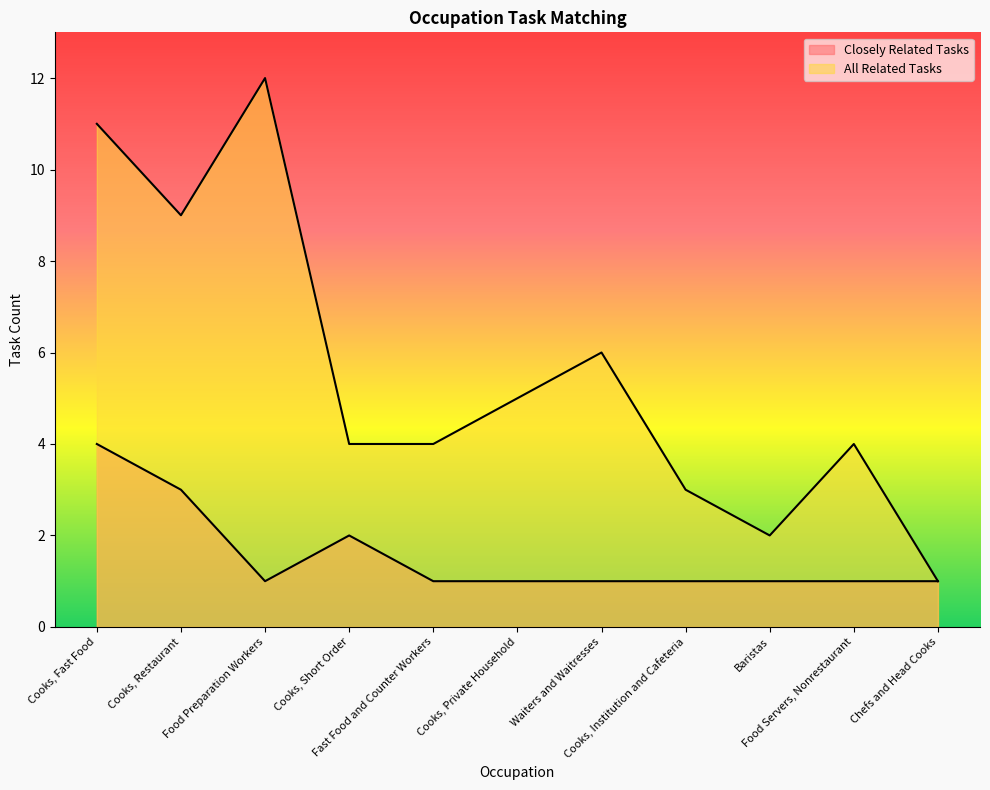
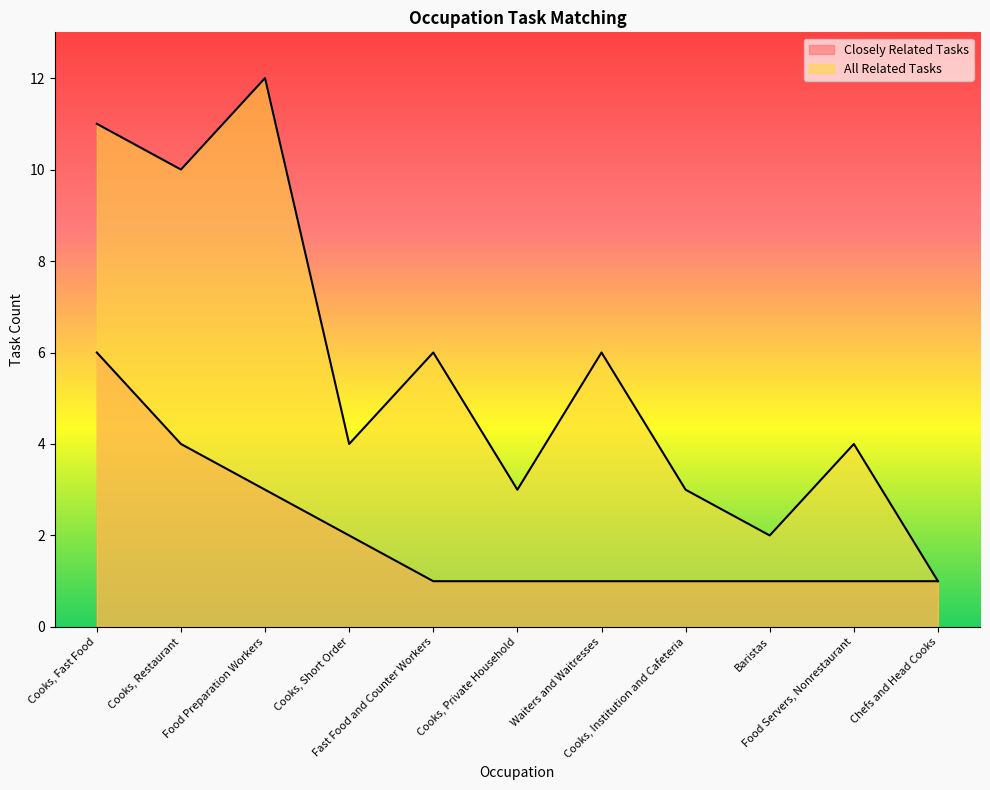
Closely Related Tasks, Cooks, Fast Food: 4 -> 6
Closely Related Tasks, Cooks, Restaurant: 3 -> 4
All Related Tasks, Cooks, Restaurant: 9 -> 10
Closely Related Tasks, Food Preparation Workers: 1 -> 3
All Related Tasks, Fast Food and Counter Workers: 4 -> 6
All Related Tasks, Cooks, Private Household: 5 -> 3
